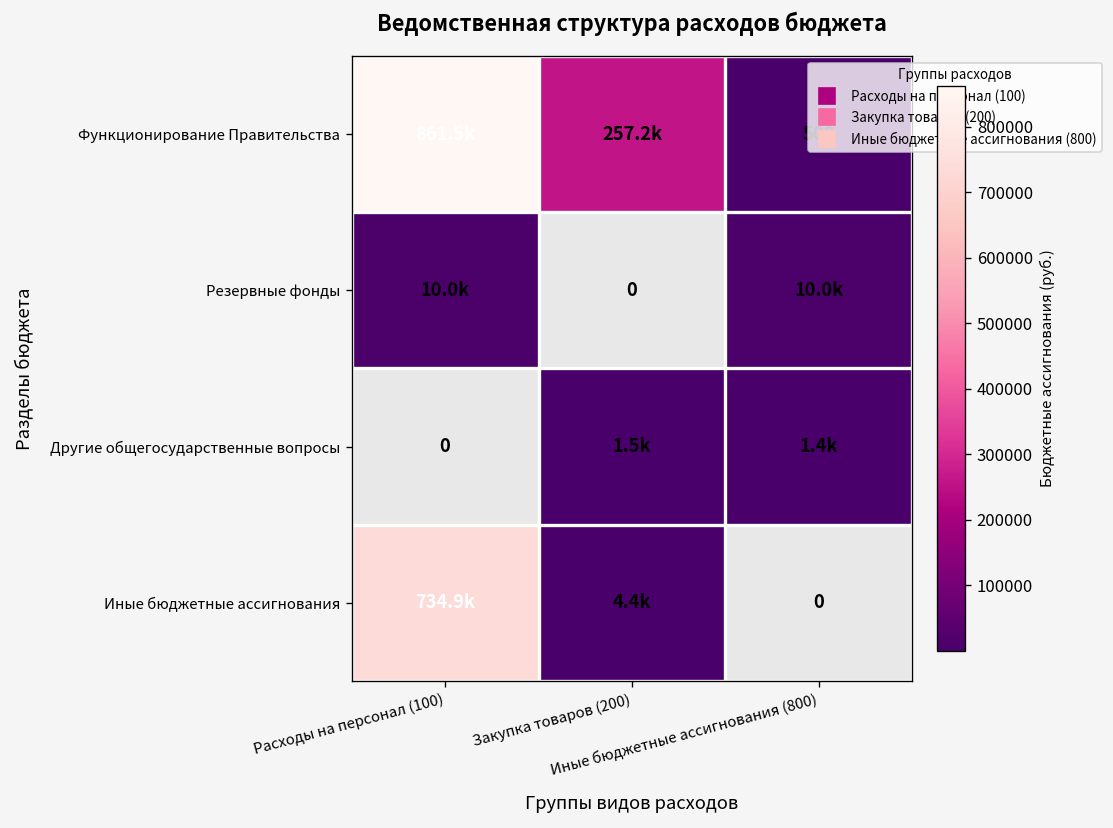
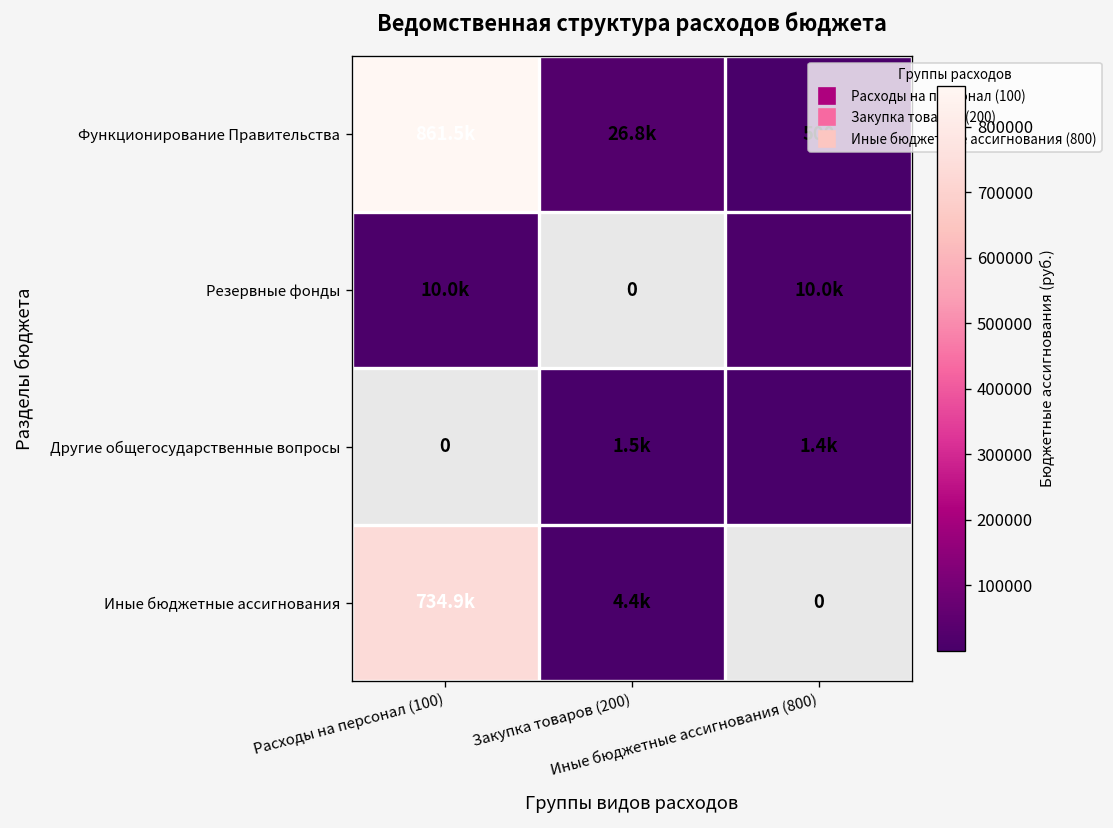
Функционирование Правительства, Закупка товаров (200): 257.2k -> 26.8k
